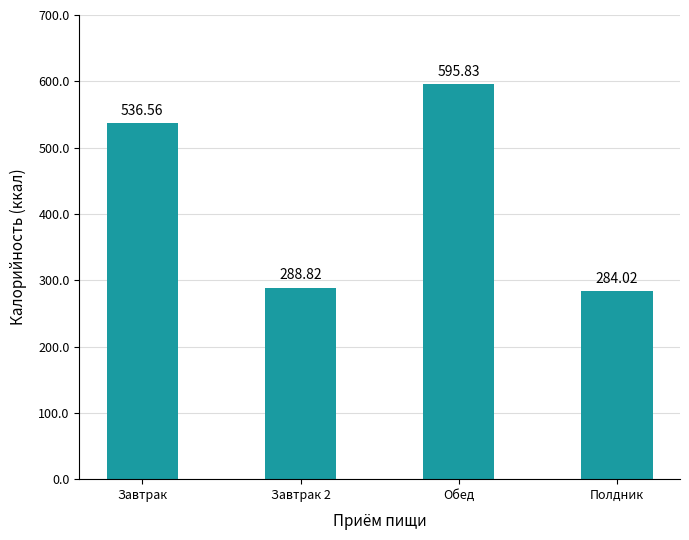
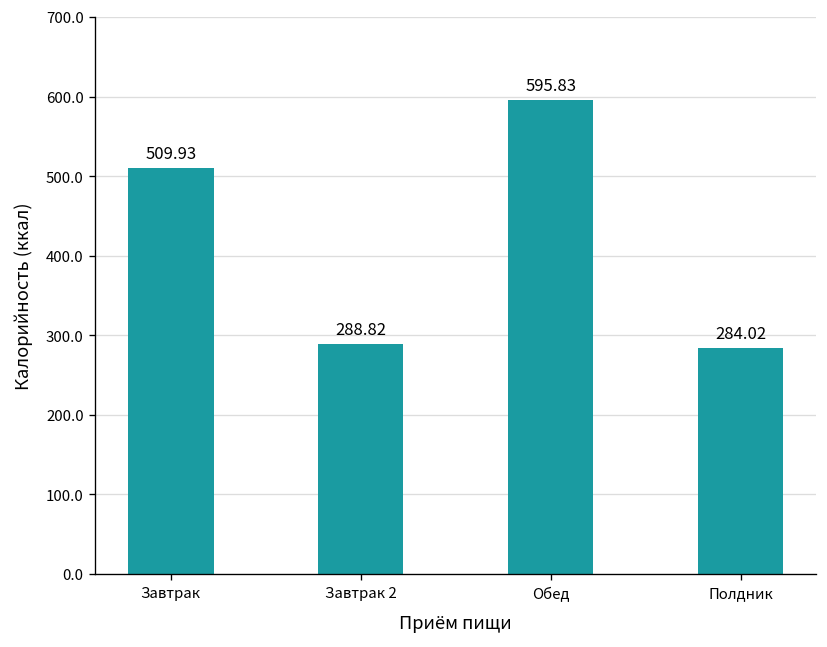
Завтрак: 536.56 -> 509.93
